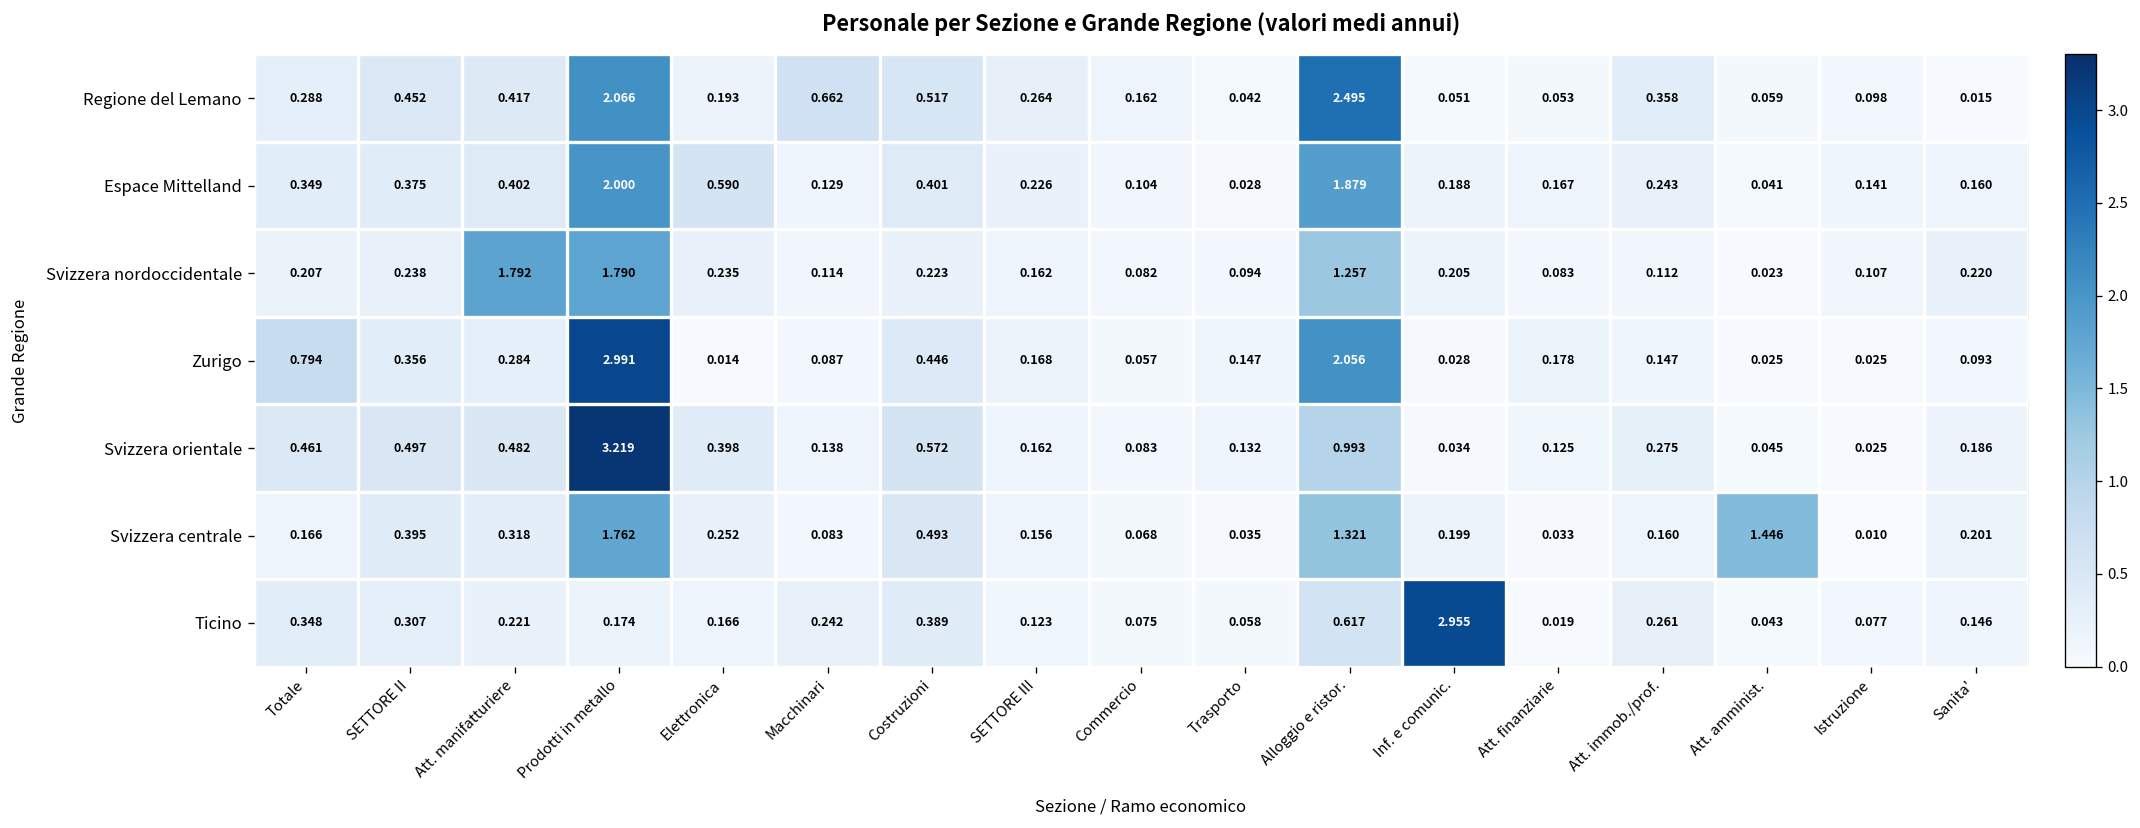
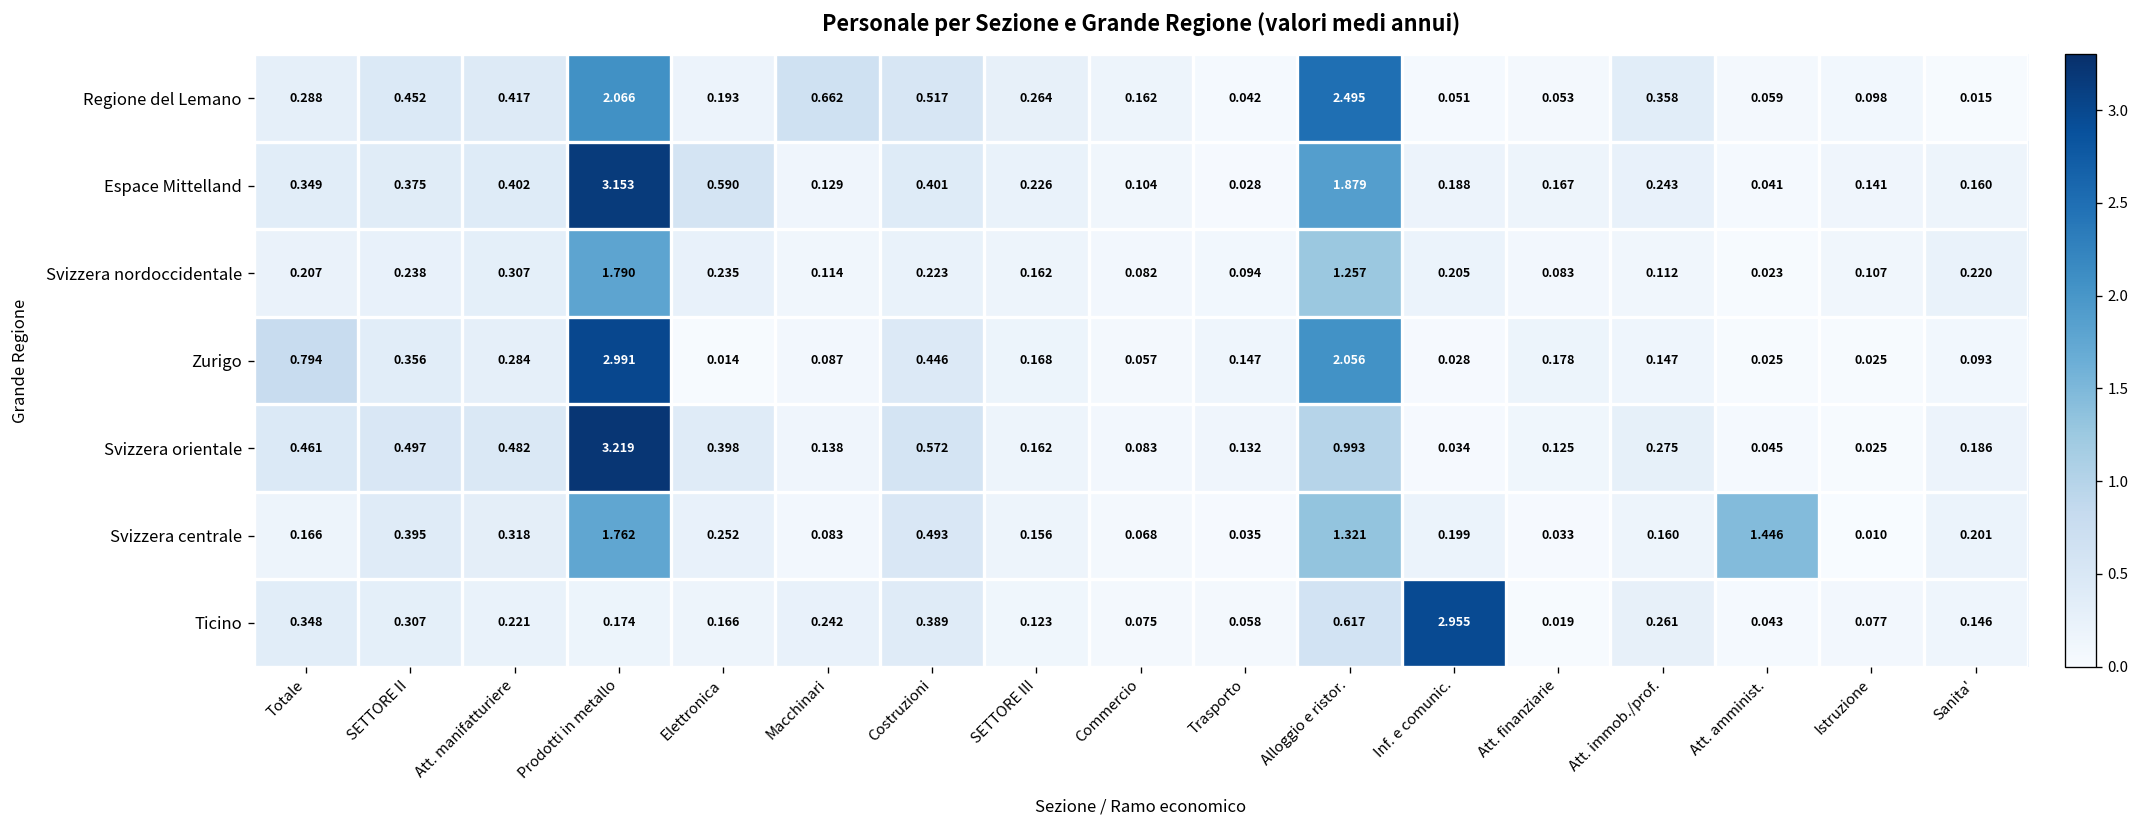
Espace Mittelland, Prodotti in metallo: 2.000 -> 3.153
Svizzera nordoccidentale, Att. manifatturiere: 1.792 -> 0.307
